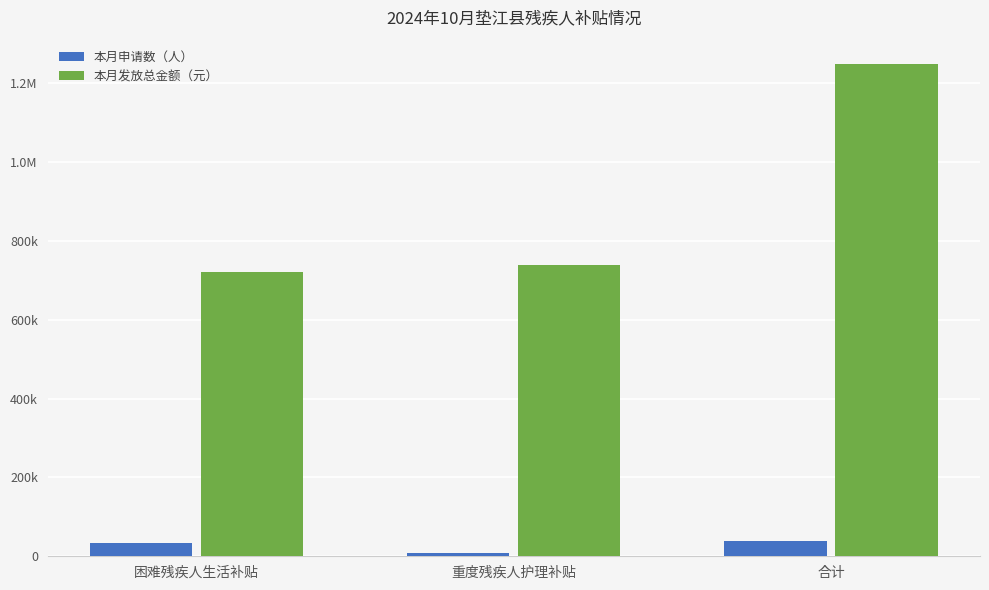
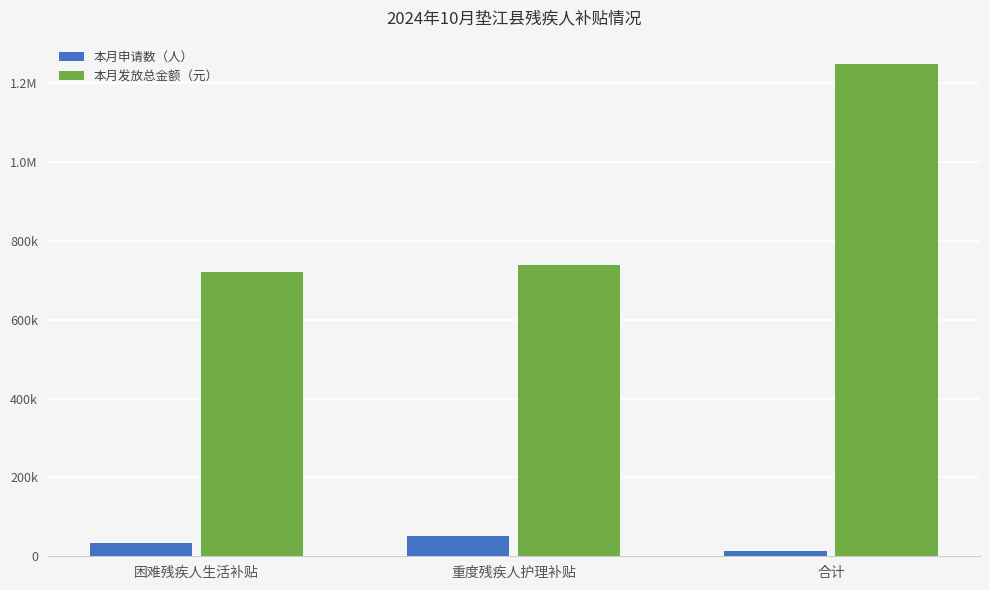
本月申请数（人）, 重度残疾人护理补贴: 10000 -> 50000
本月申请数（人）, 合计: 40000 -> 10000
